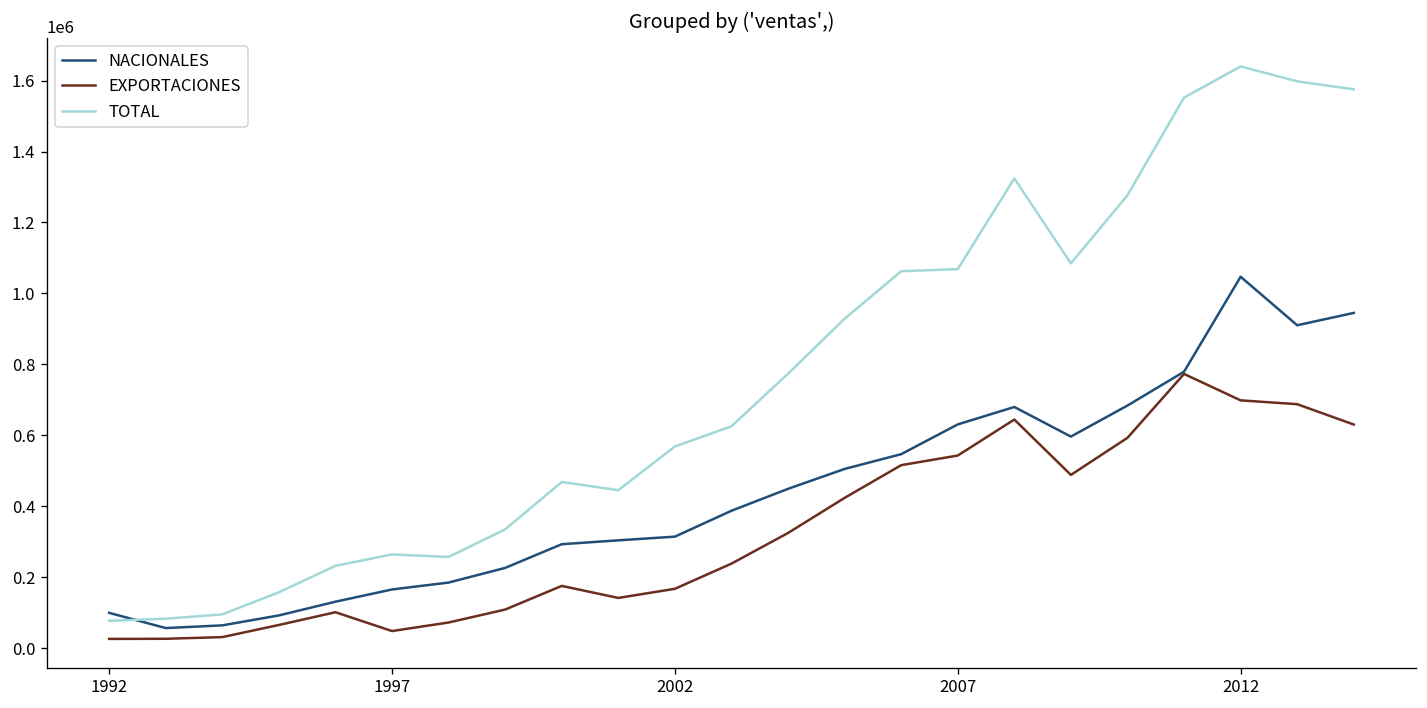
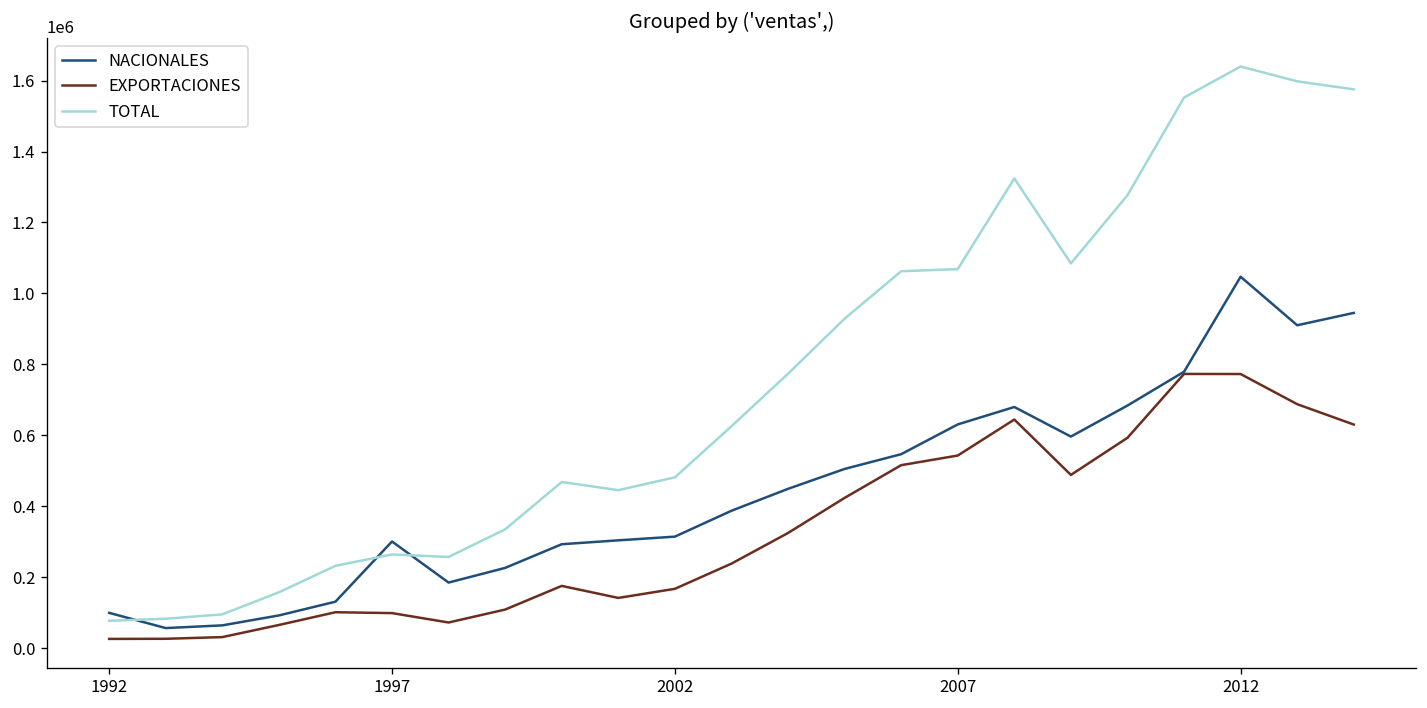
NACIONALES, 1997: 170000 -> 300000
EXPORTACIONES, 1997: 50000 -> 100000
TOTAL, 2002: 570000 -> 480000
EXPORTACIONES, 2012: 700000 -> 770000
